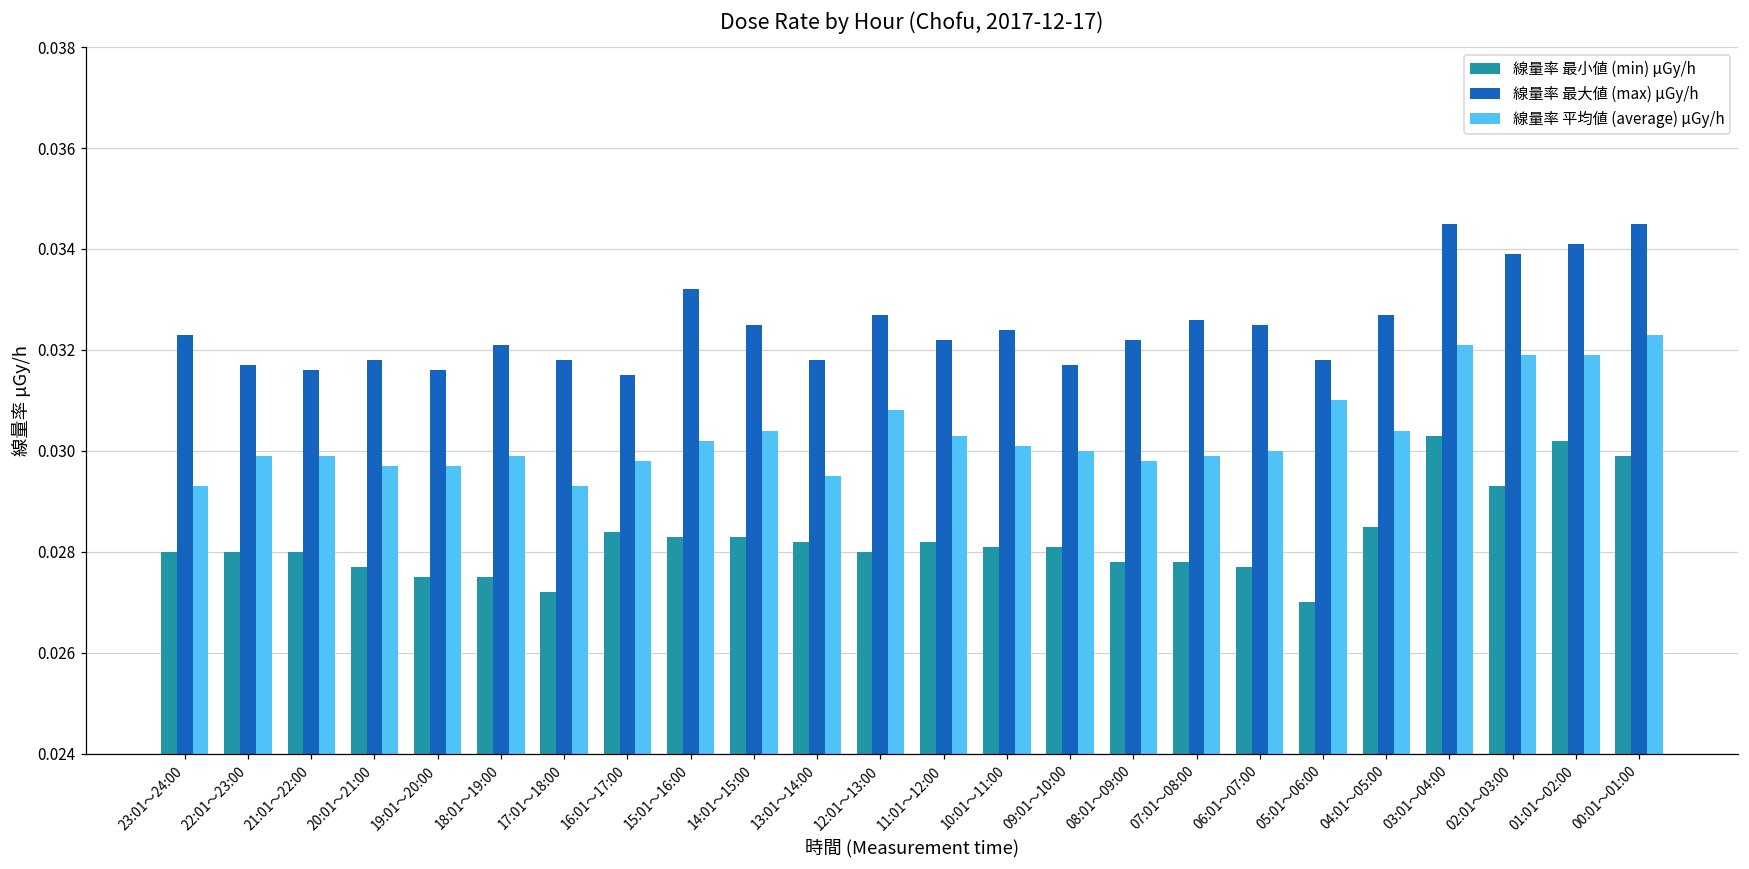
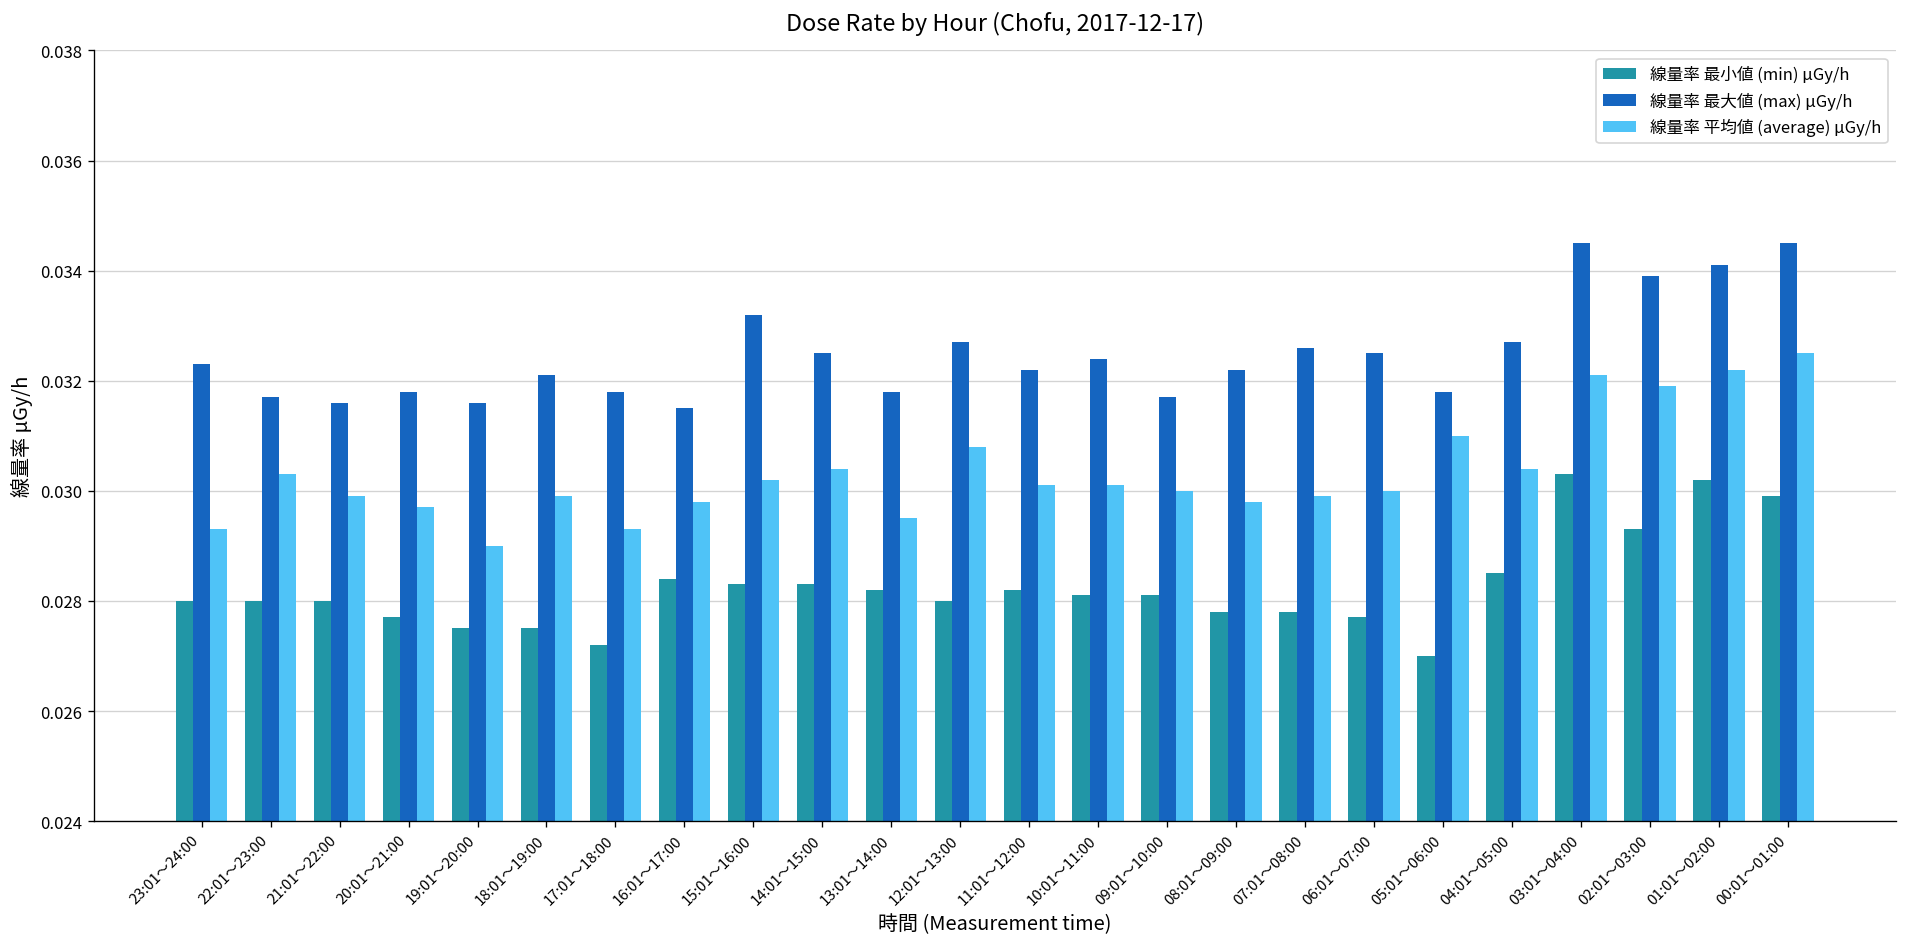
線量率 平均値 (average) μGy/h, 22:01～23:00: 0.0299 -> 0.0303
線量率 平均値 (average) μGy/h, 19:01～20:00: 0.0297 -> 0.0290
線量率 平均値 (average) μGy/h, 11:01～12:00: 0.0303 -> 0.0301
線量率 平均値 (average) μGy/h, 01:01～02:00: 0.0319 -> 0.0322
線量率 平均値 (average) μGy/h, 00:01～01:00: 0.0323 -> 0.0325
